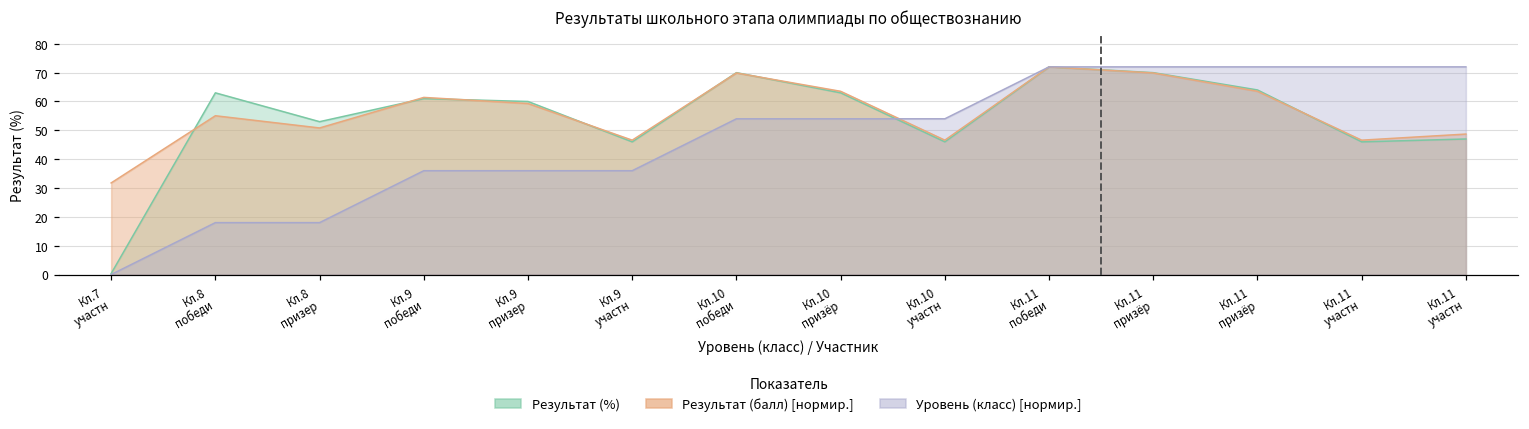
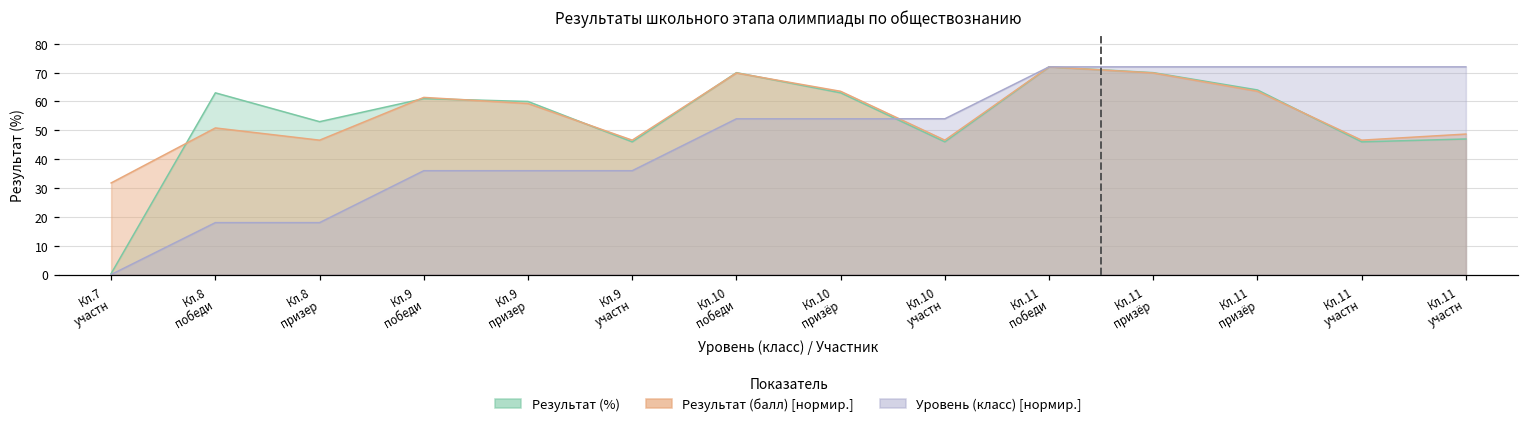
Результат (балл) [нормир.], Кл.8 победи: 55 -> 51
Результат (балл) [нормир.], Кл.8 призер: 51 -> 47
